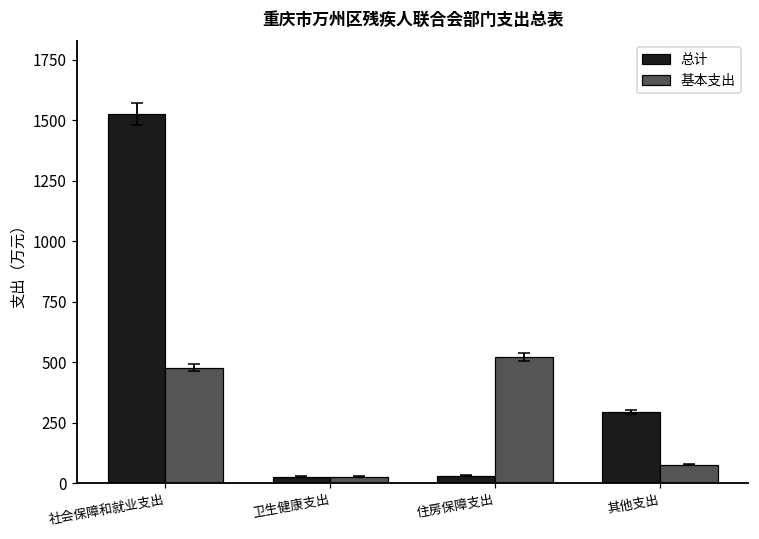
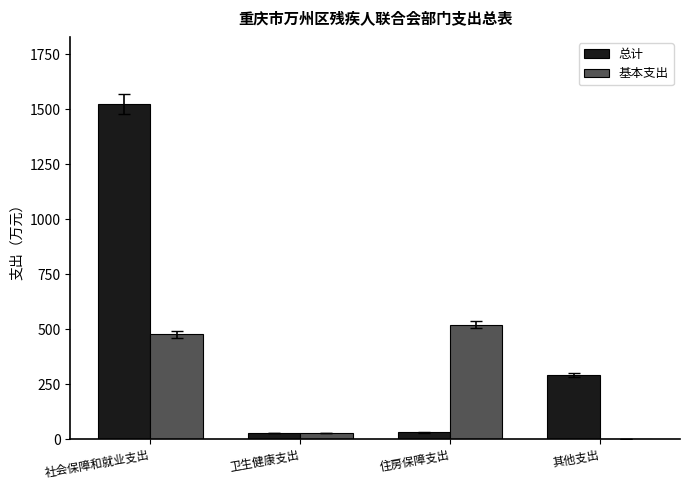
基本支出, 其他支出: 80 -> 0
